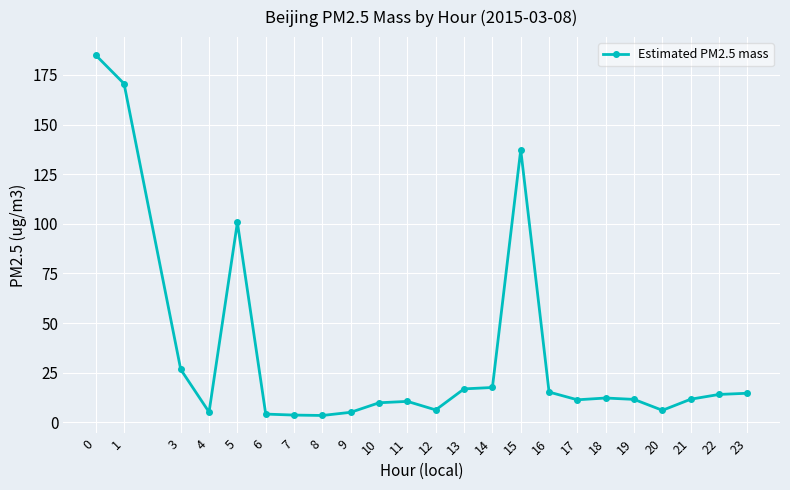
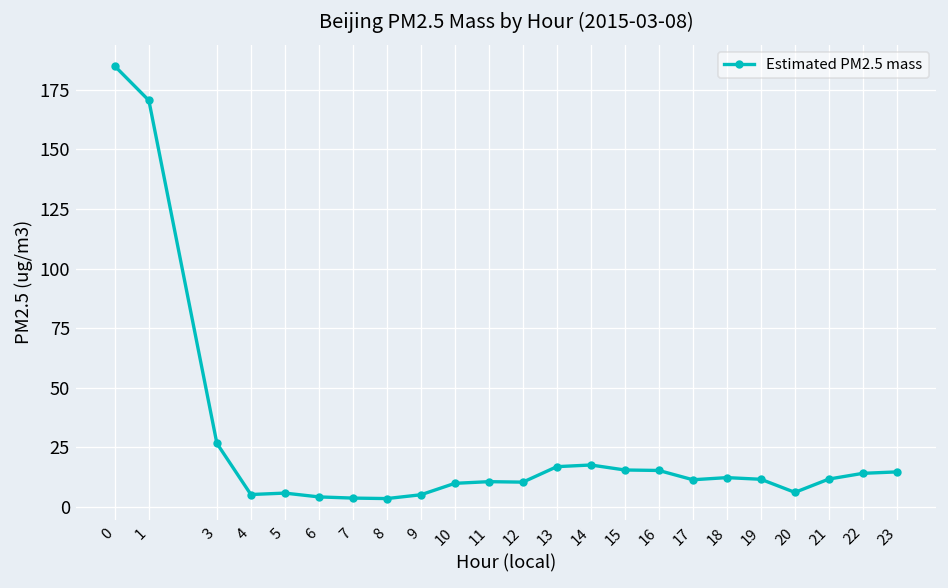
5: 101 -> 6
12: 6 -> 10
15: 137 -> 15
